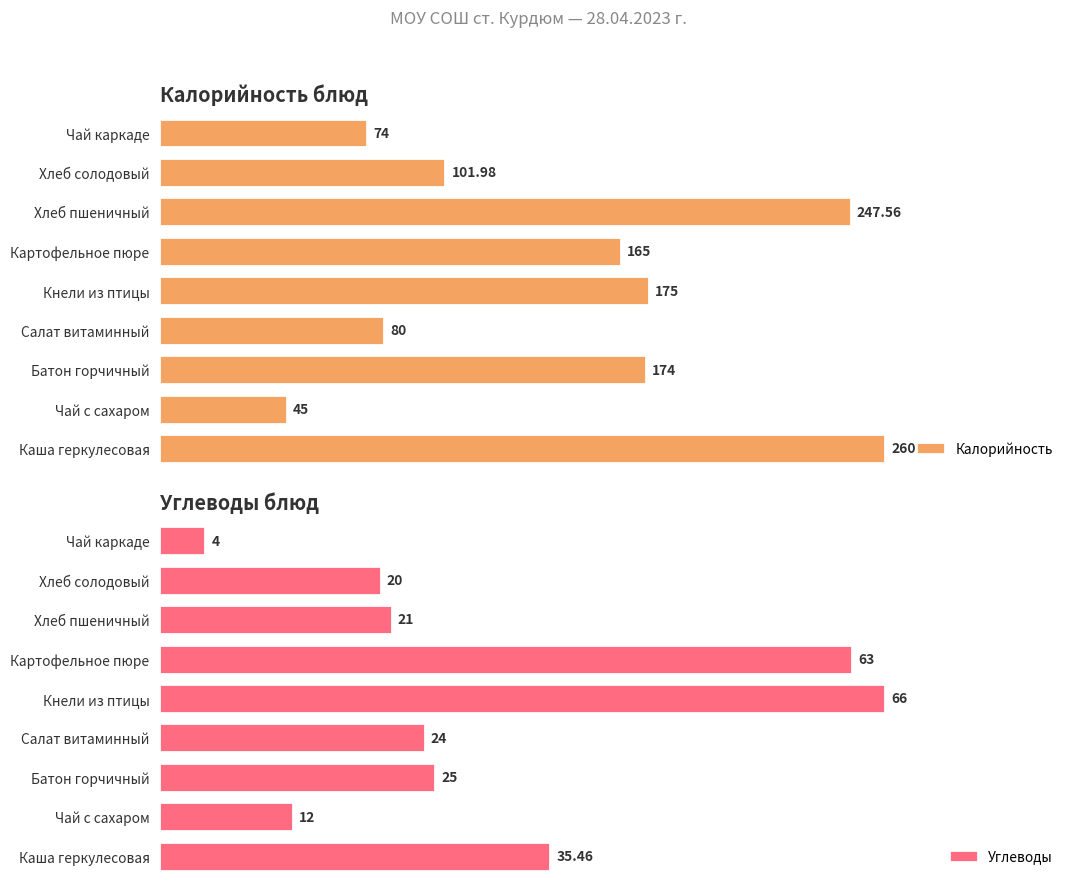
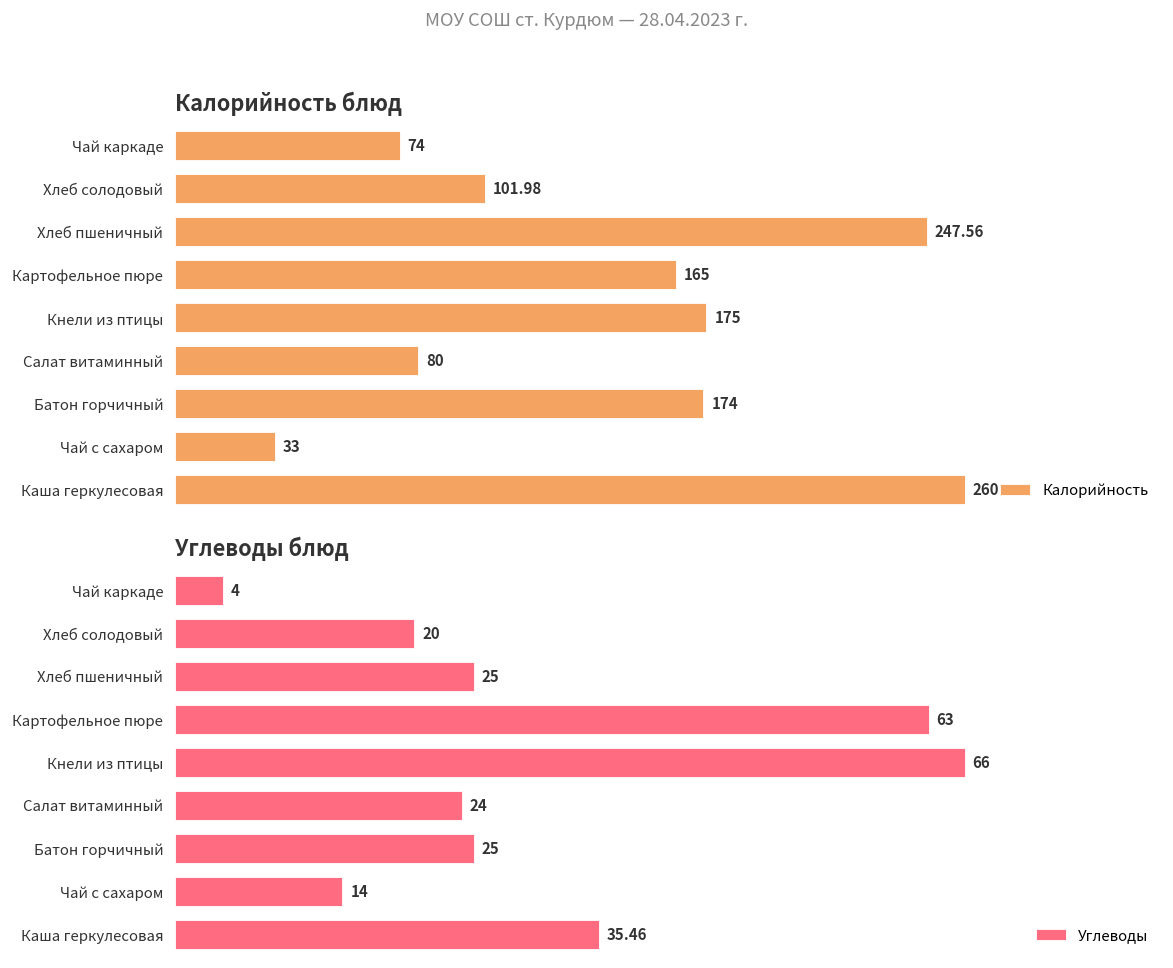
Калорийность блюд, Чай с сахаром: 45 -> 33
Углеводы блюд, Хлеб пшеничный: 21 -> 25
Углеводы блюд, Чай с сахаром: 12 -> 14
